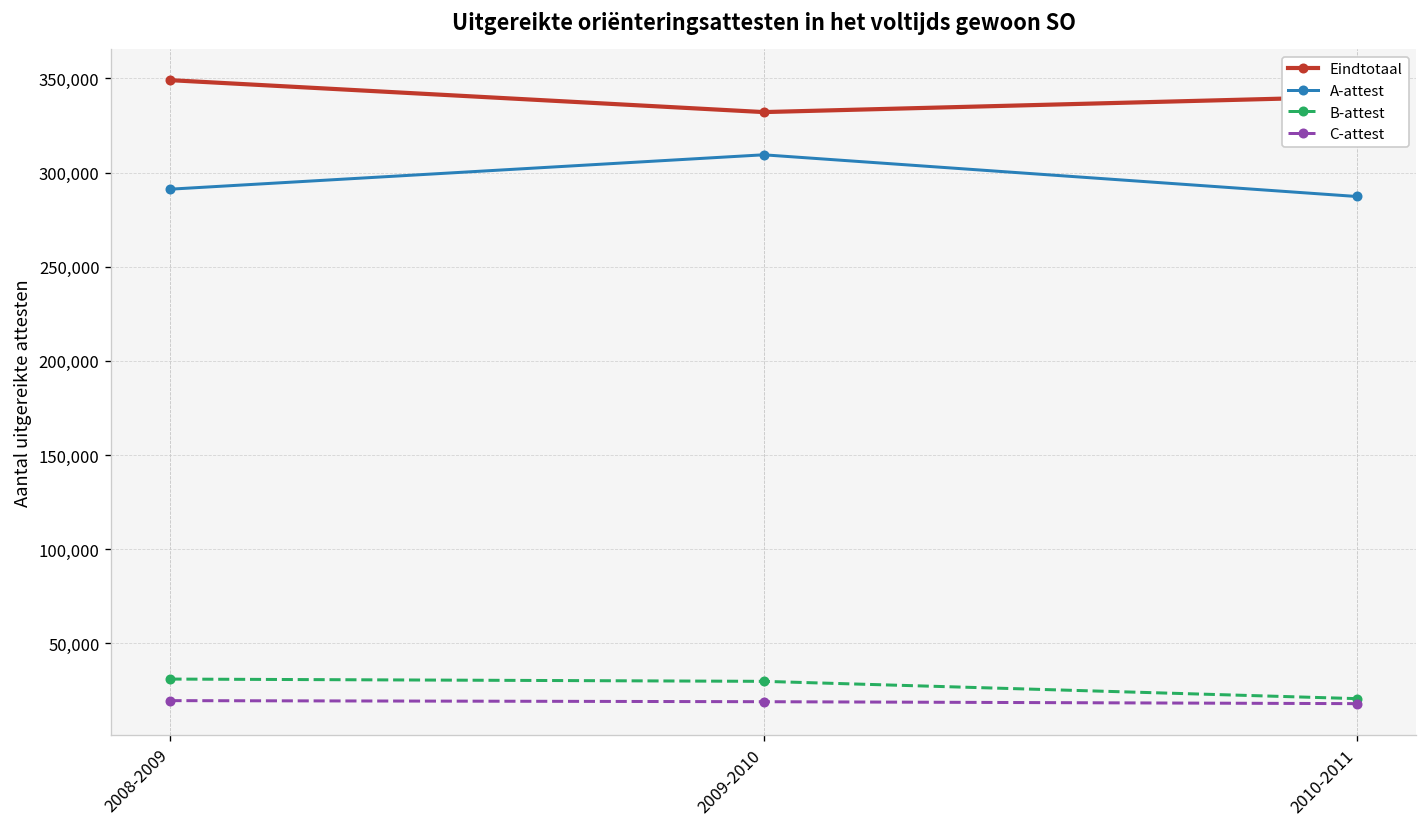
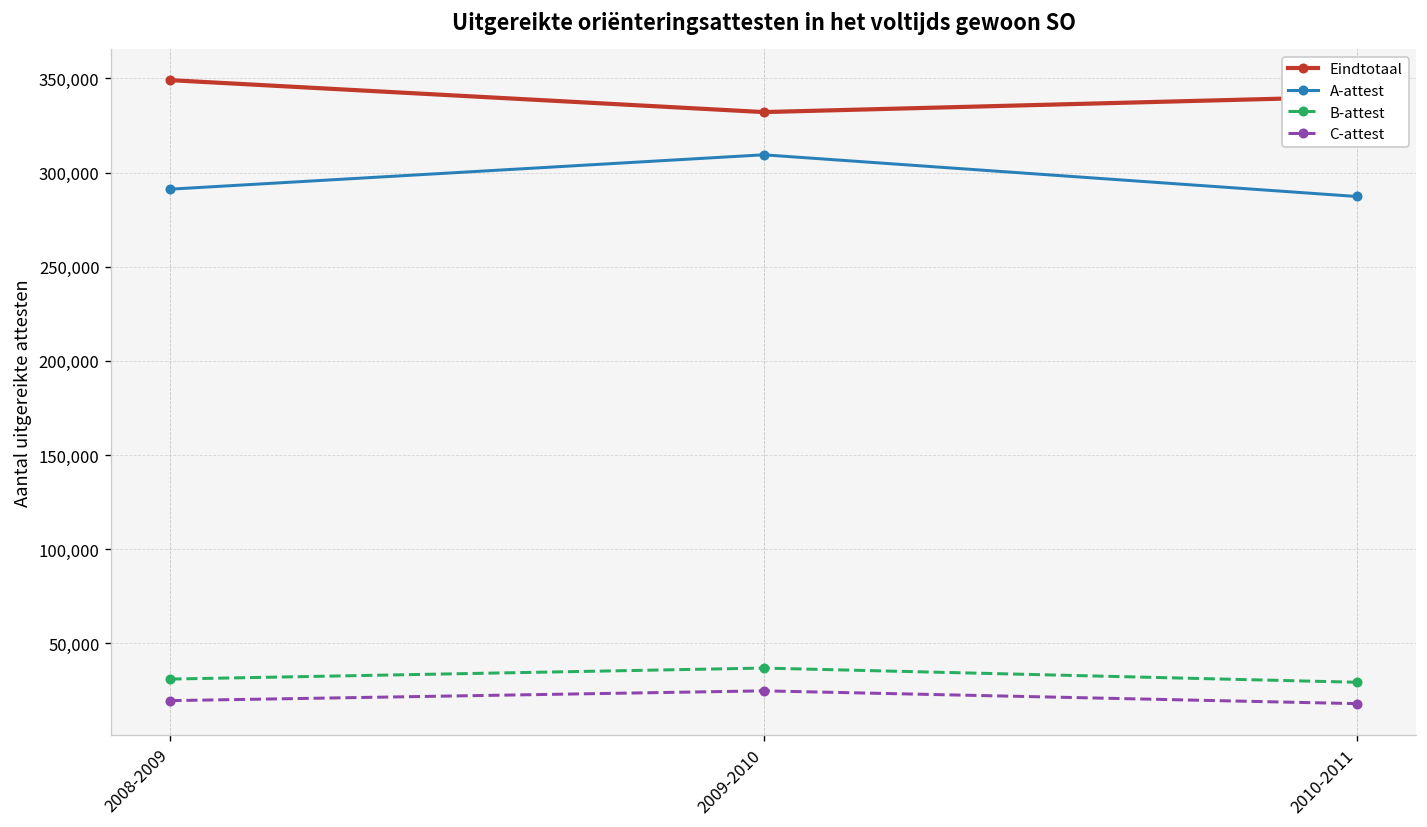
B-attest, 2009-2010: 30,000 -> 37,000
C-attest, 2009-2010: 19,000 -> 25,000
B-attest, 2010-2011: 21,000 -> 29,000
